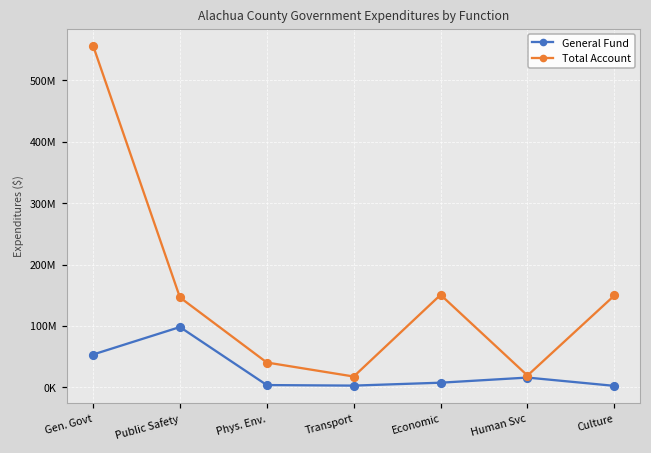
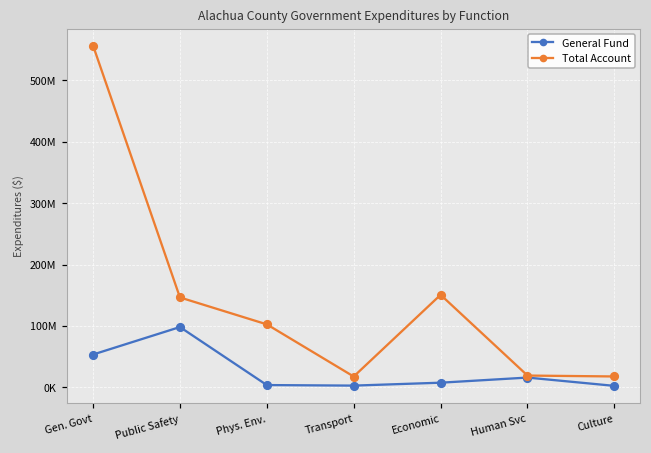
Total Account, Phys. Env.: 40000000 -> 100000000
Total Account, Culture: 150000000 -> 20000000
